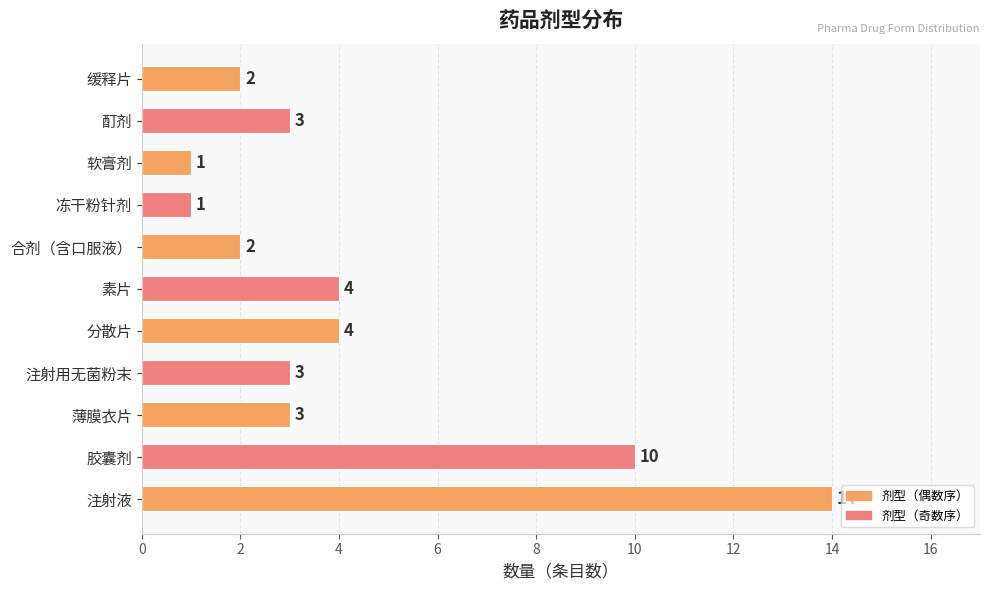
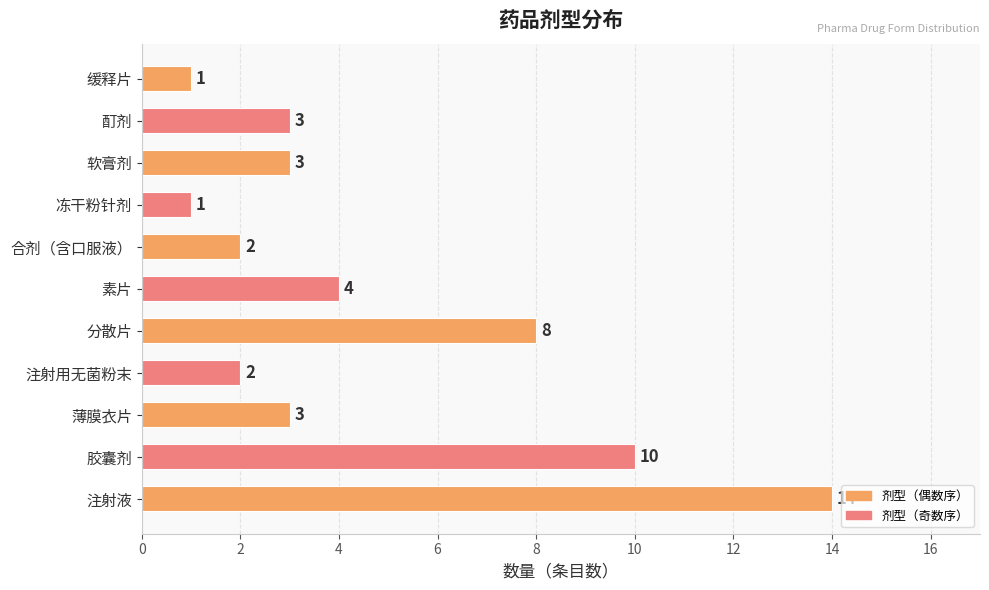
缓释片: 2 -> 1
软膏剂: 1 -> 3
分散片: 4 -> 8
注射用无菌粉末: 3 -> 2
